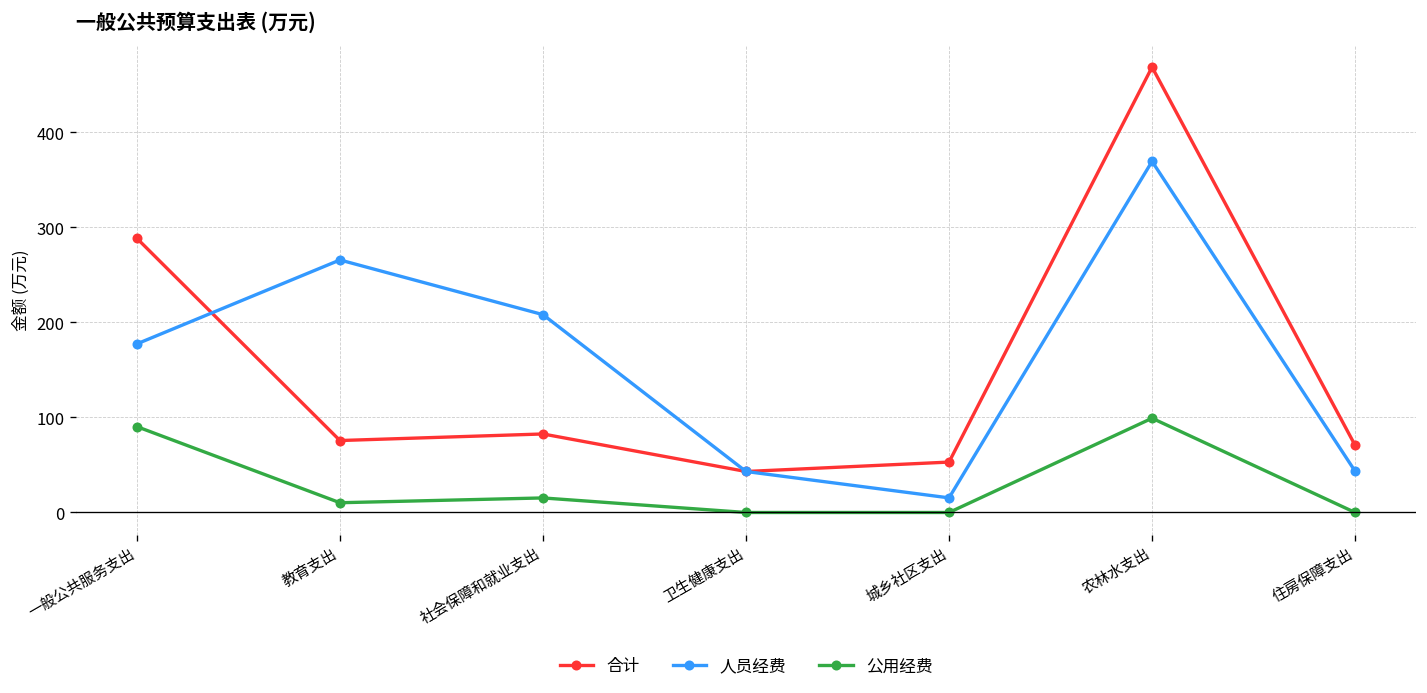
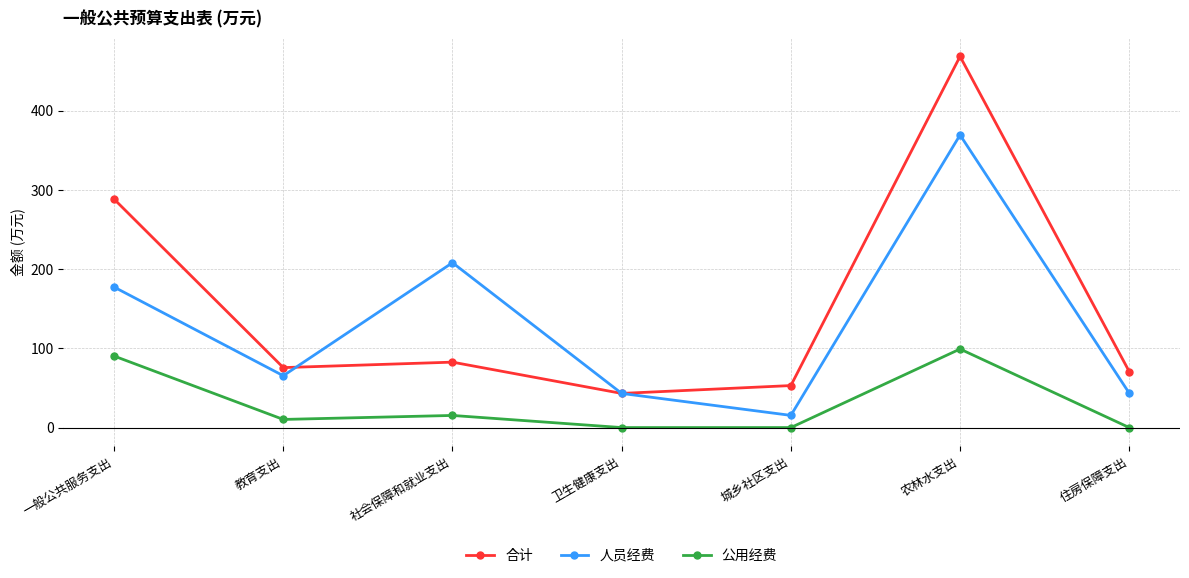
人员经费, 教育支出: 270 -> 70
